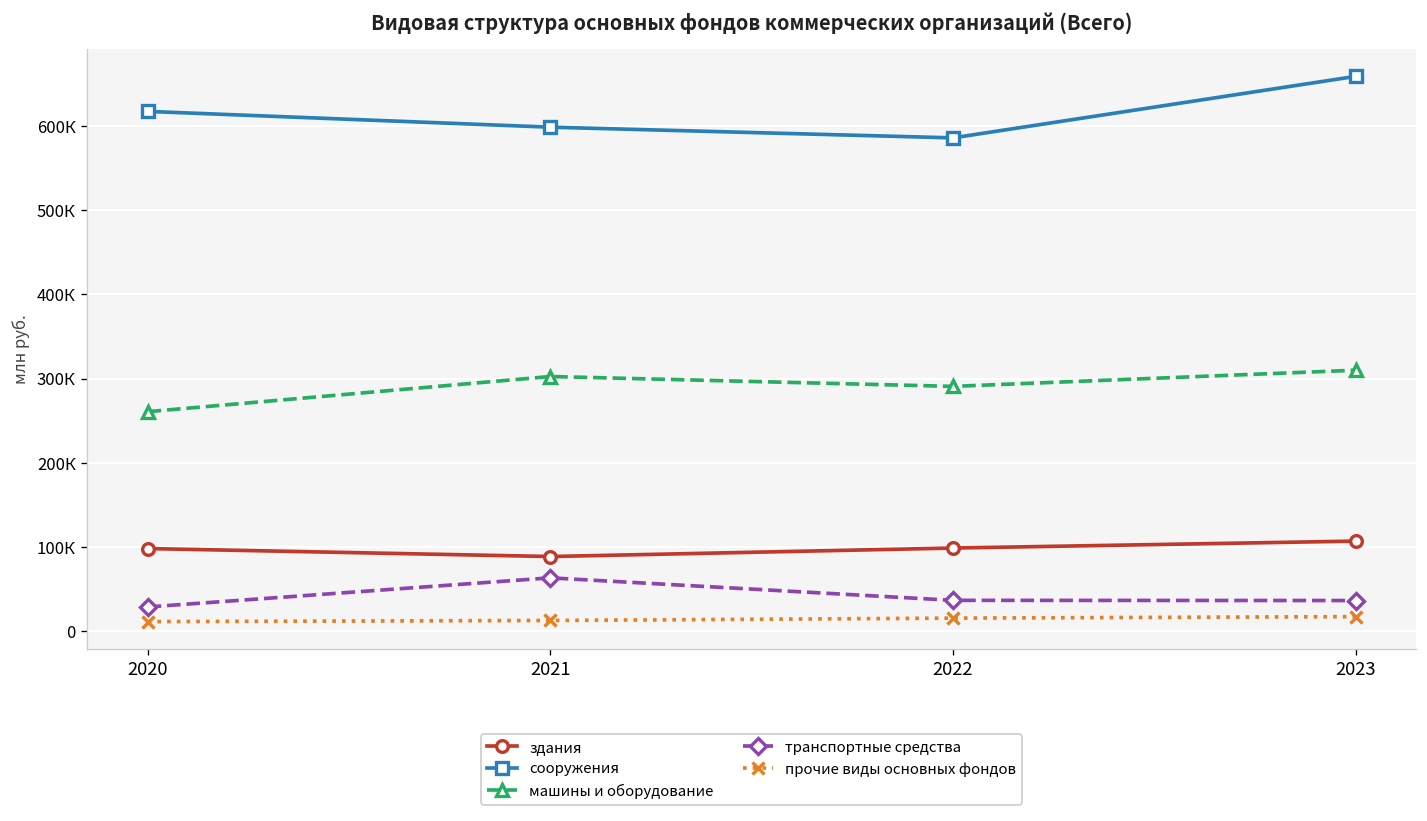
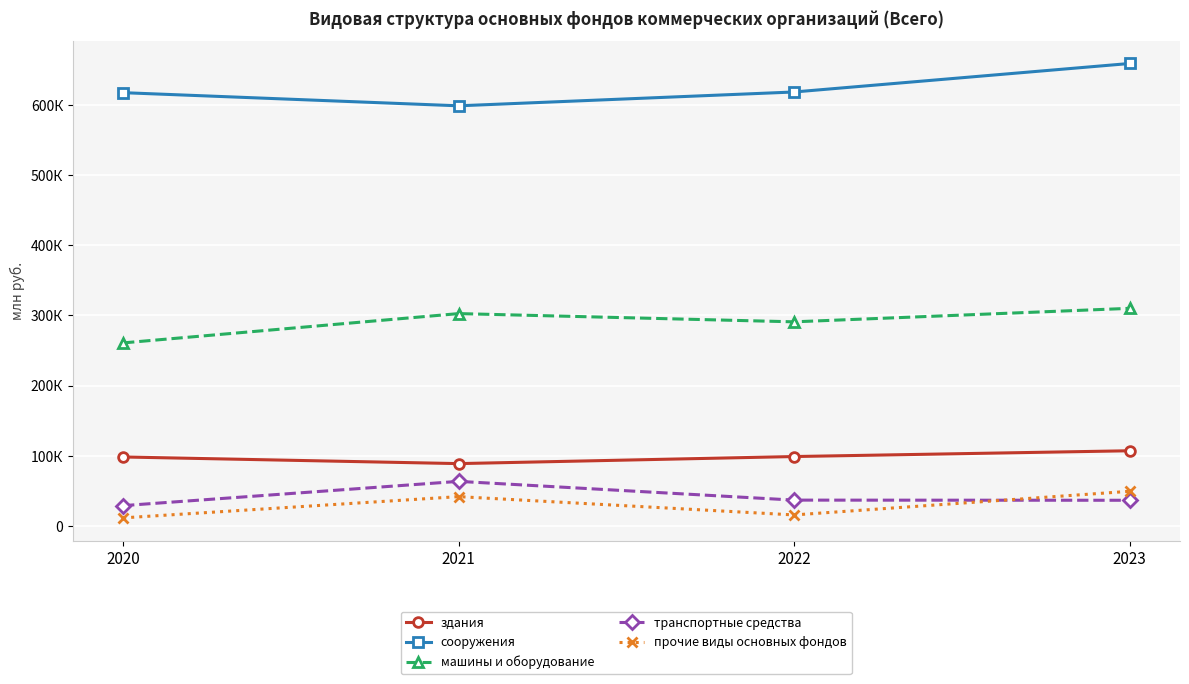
прочие виды основных фондов, 2021: 10К -> 40К
сооружения, 2022: 590К -> 620К
прочие виды основных фондов, 2023: 20К -> 50К
